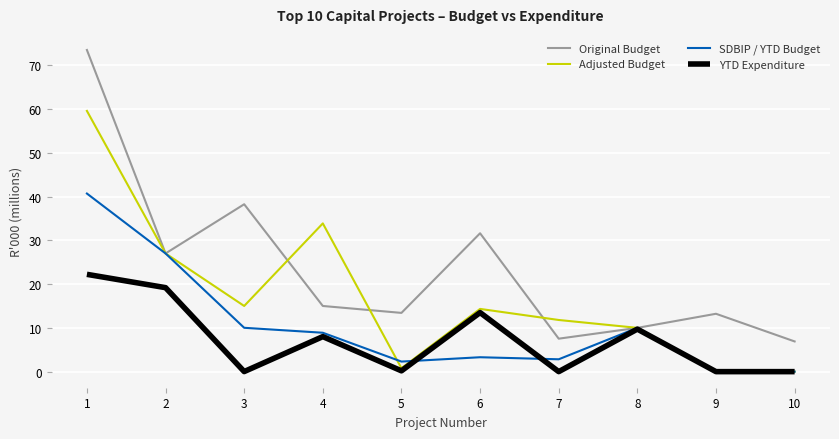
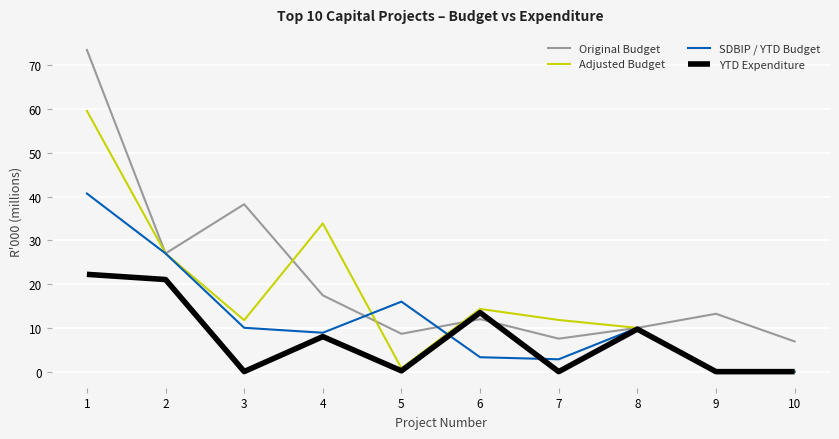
YTD Expenditure, 2: 19 -> 21
Adjusted Budget, 3: 15 -> 12
Original Budget, 4: 15 -> 17
Original Budget, 5: 13 -> 9
SDBIP / YTD Budget, 5: 2 -> 16
Original Budget, 6: 32 -> 12
